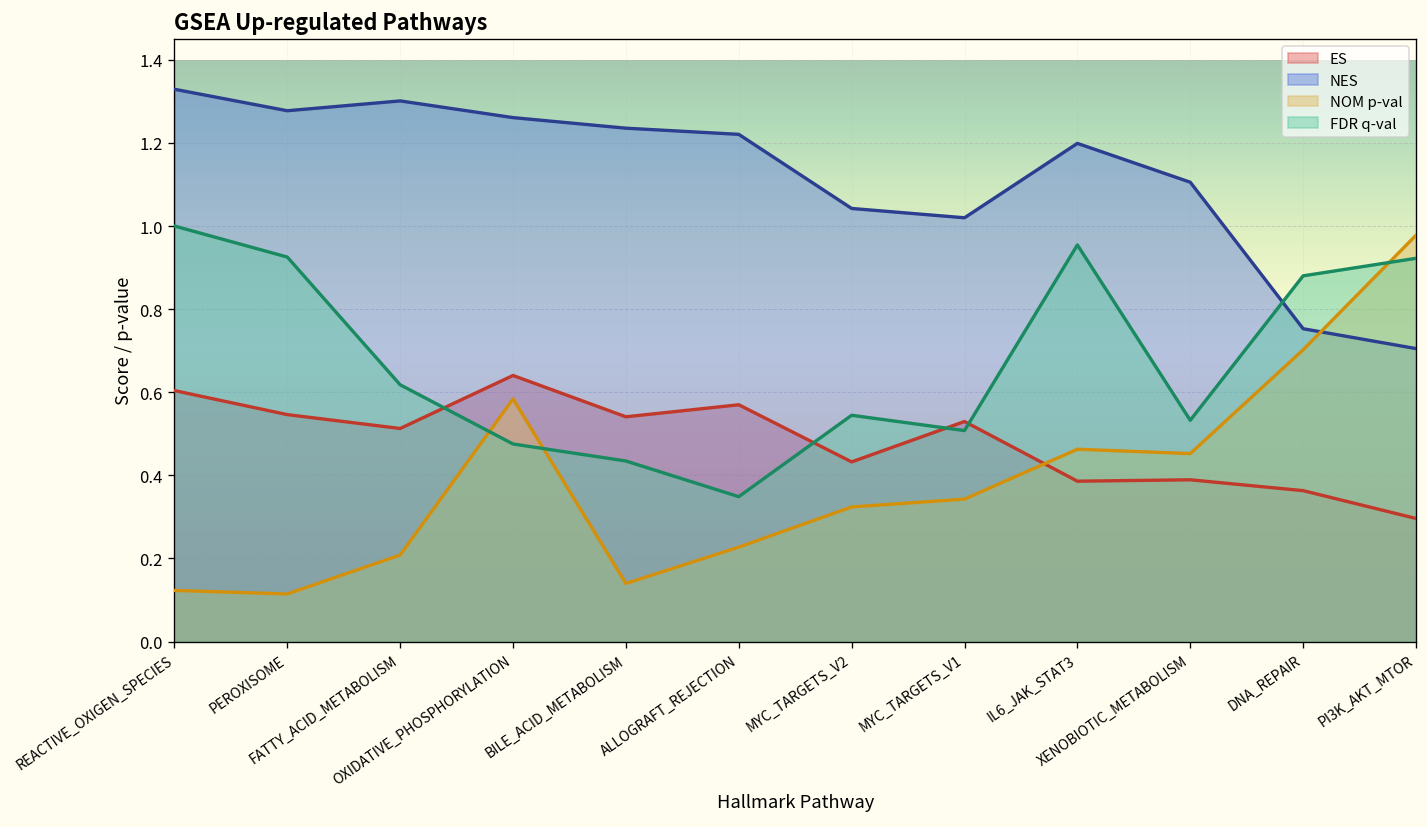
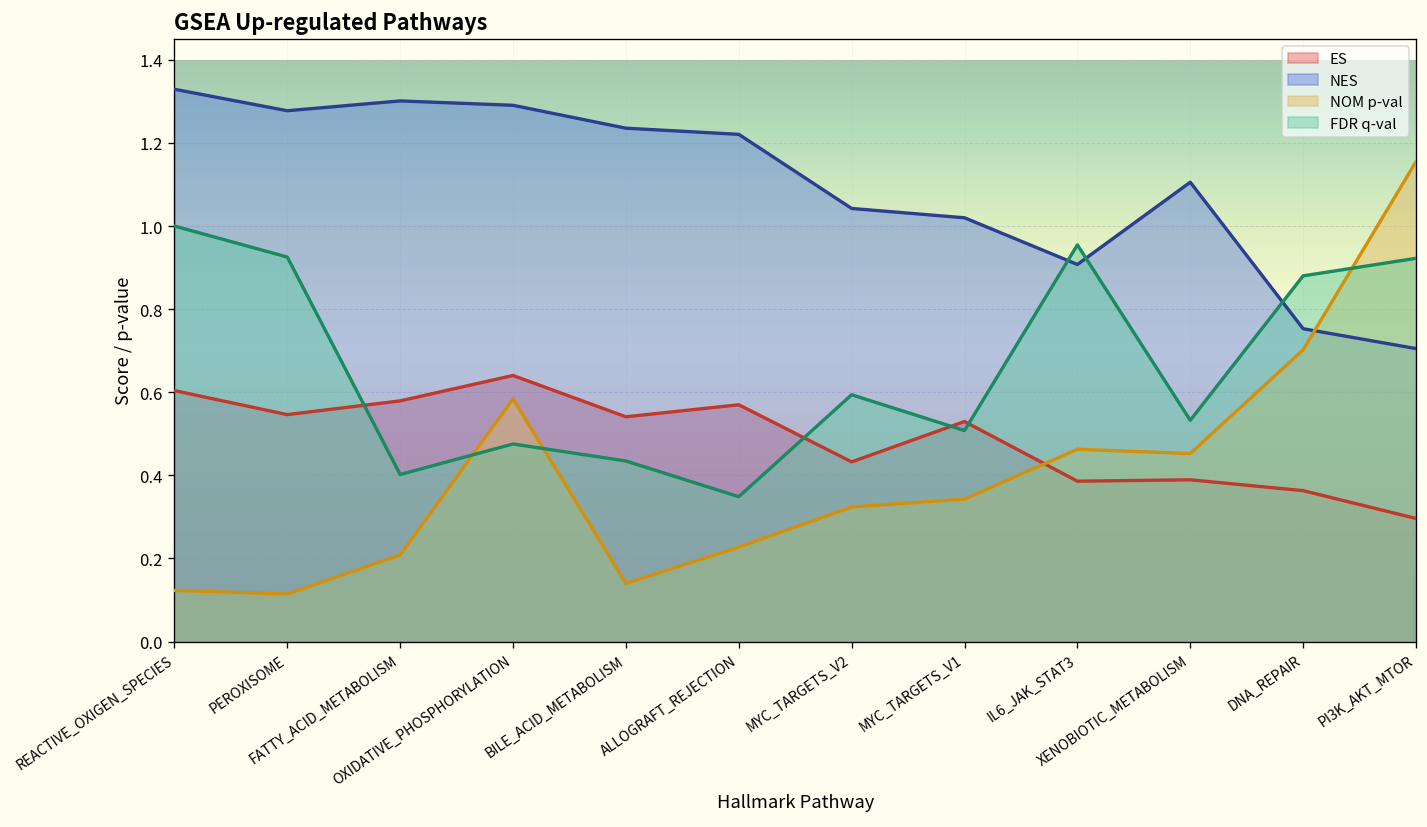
ES, FATTY_ACID_METABOLISM: 0.51 -> 0.58
FDR q-val, FATTY_ACID_METABOLISM: 0.62 -> 0.40
NES, OXIDATIVE_PHOSPHORYLATION: 1.26 -> 1.29
FDR q-val, MYC_TARGETS_V2: 0.54 -> 0.59
NES, IL6_JAK_STAT3: 1.20 -> 0.91
NOM p-val, PI3K_AKT_MTOR: 0.98 -> 1.15
